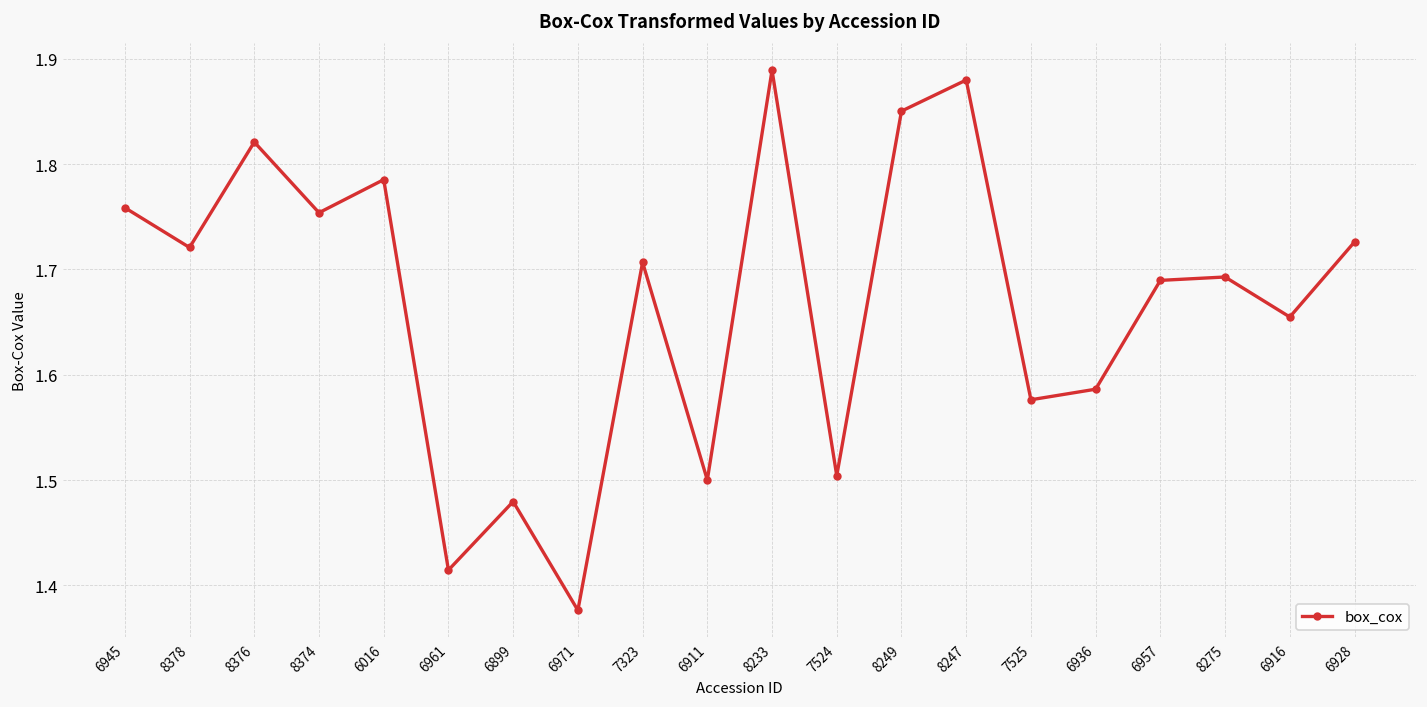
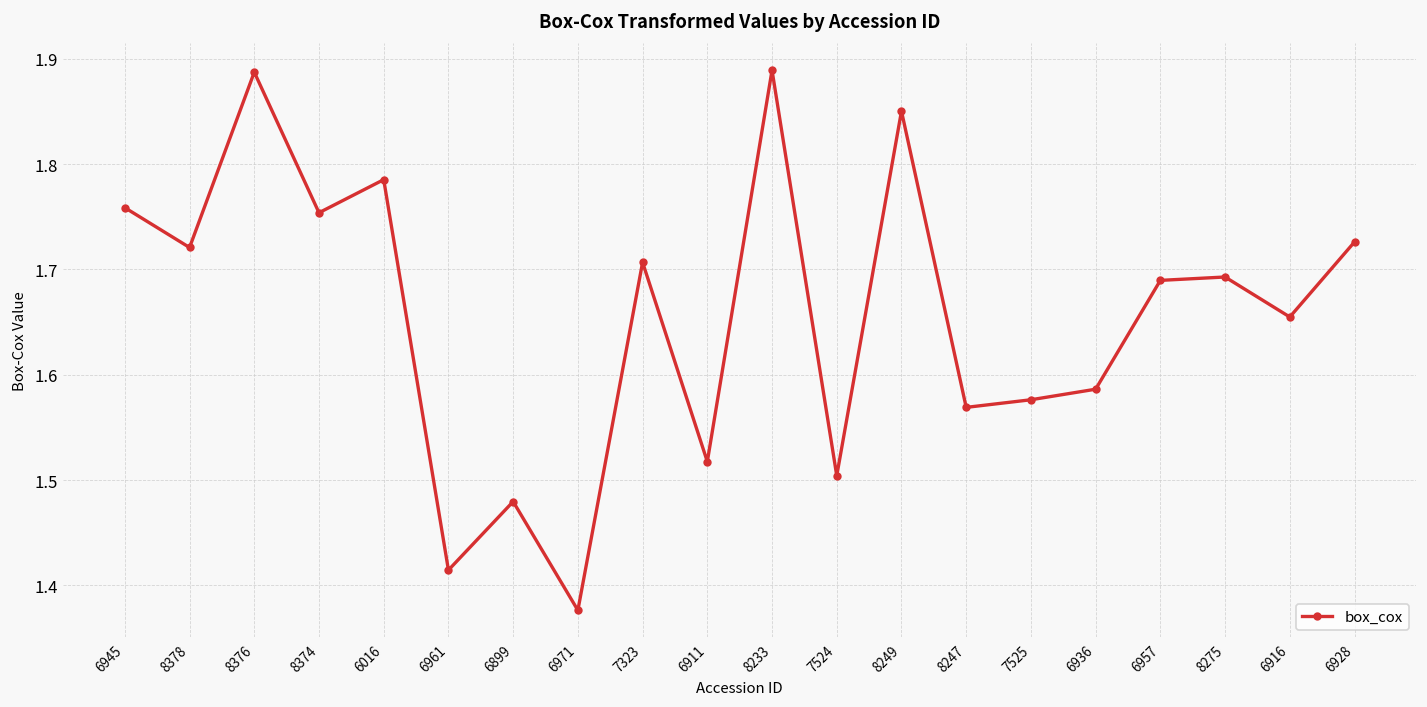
8376: 1.82 -> 1.89
6911: 1.50 -> 1.52
8247: 1.88 -> 1.57
